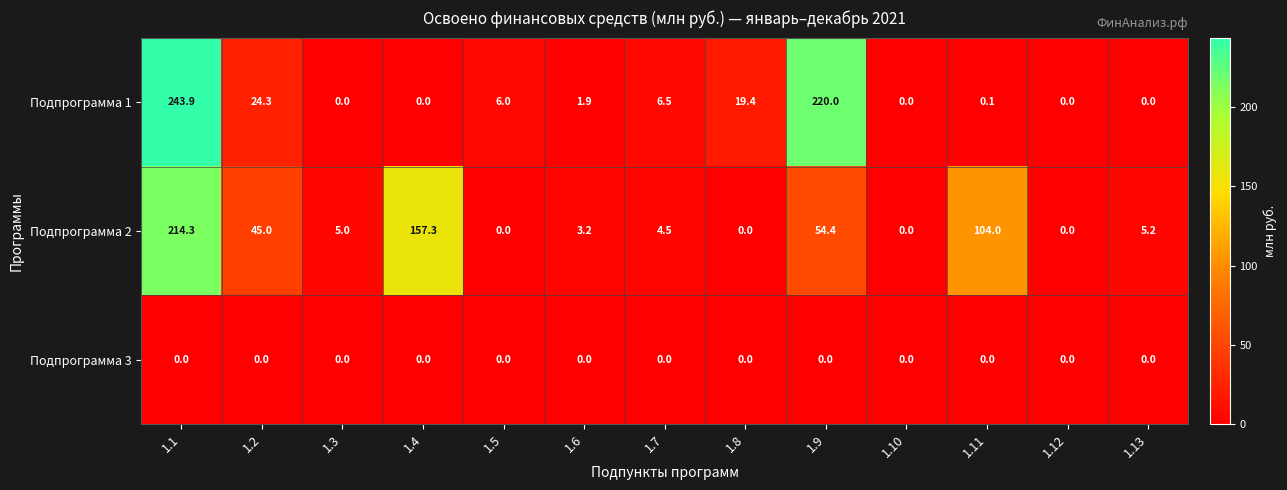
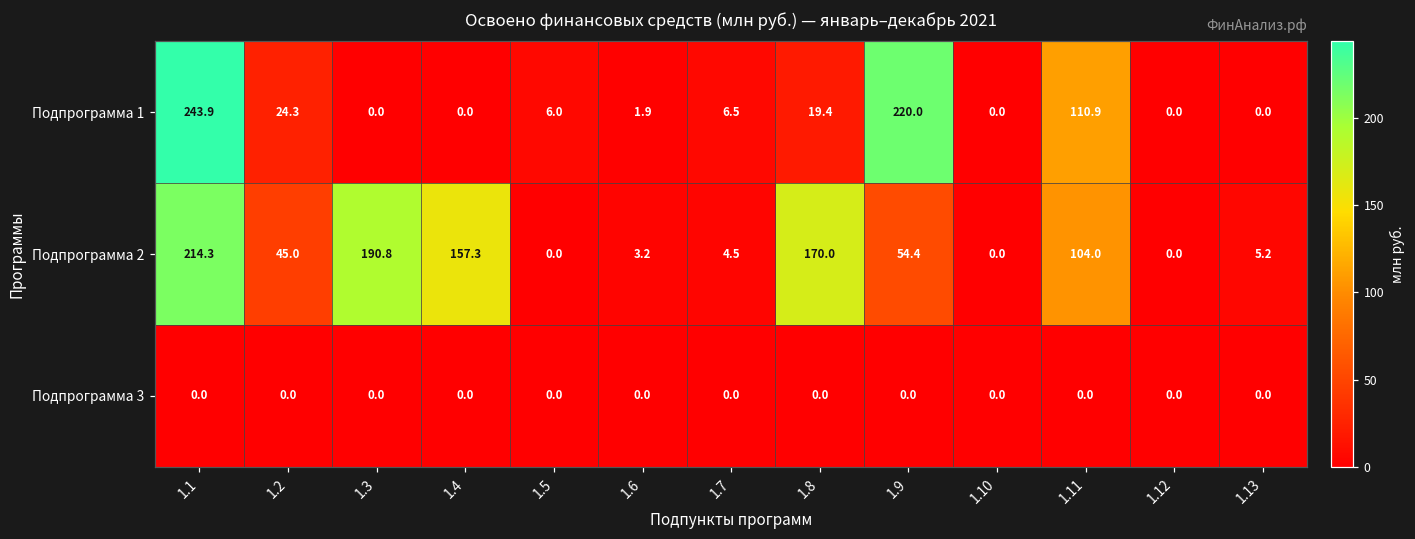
Подпрограмма 1, 1.11: 0.1 -> 110.9
Подпрограмма 2, 1.3: 5.0 -> 190.8
Подпрограмма 2, 1.8: 0.0 -> 170.0
